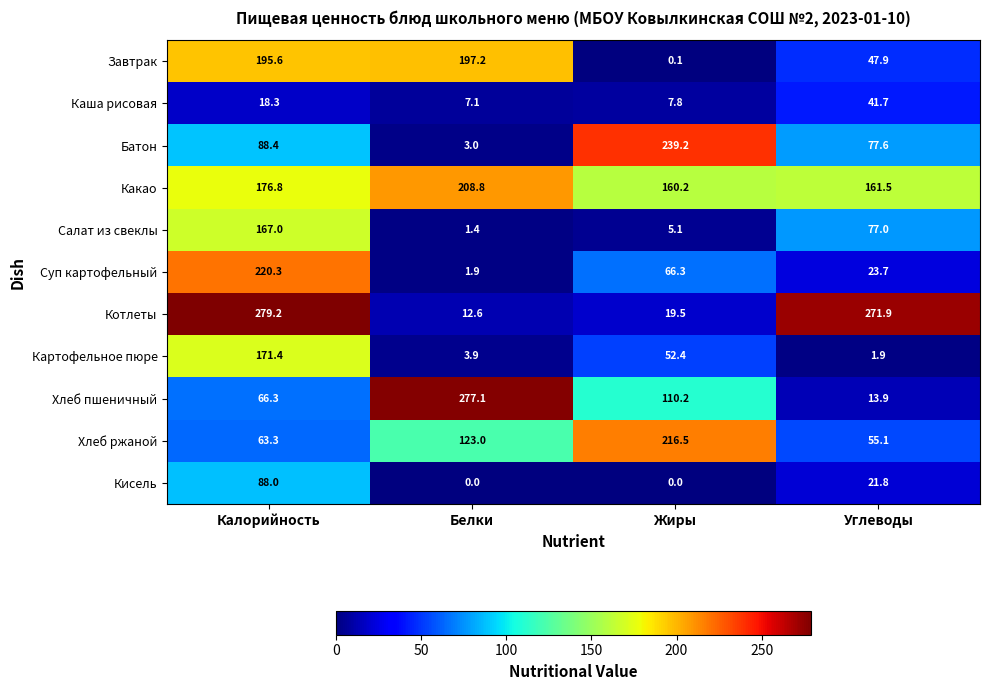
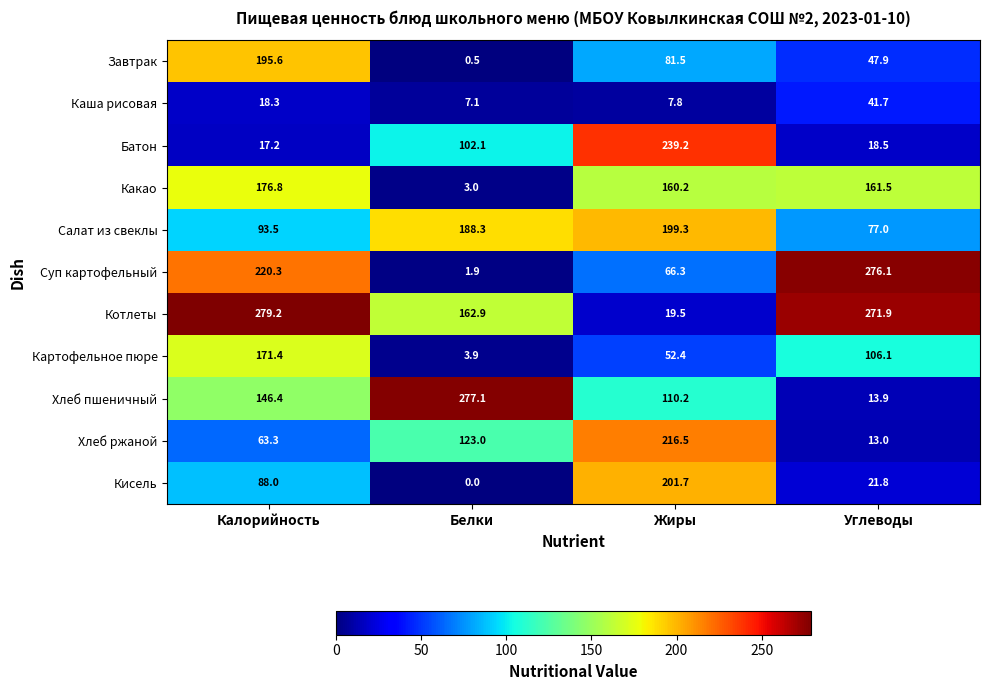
Завтрак, Белки: 197.2 -> 0.5
Завтрак, Жиры: 0.1 -> 81.5
Батон, Калорийность: 88.4 -> 17.2
Батон, Белки: 3.0 -> 102.1
Батон, Углеводы: 77.6 -> 18.5
Какао, Белки: 208.8 -> 3.0
Салат из свеклы, Калорийность: 167.0 -> 93.5
Салат из свеклы, Белки: 1.4 -> 188.3
Салат из свеклы, Жиры: 5.1 -> 199.3
Суп картофельный, Углеводы: 23.7 -> 276.1
Котлеты, Белки: 12.6 -> 162.9
Картофельное пюре, Углеводы: 1.9 -> 106.1
Хлеб пшеничный, Калорийность: 66.3 -> 146.4
Хлеб ржаной, Углеводы: 55.1 -> 13.0
Кисель, Жиры: 0.0 -> 201.7
